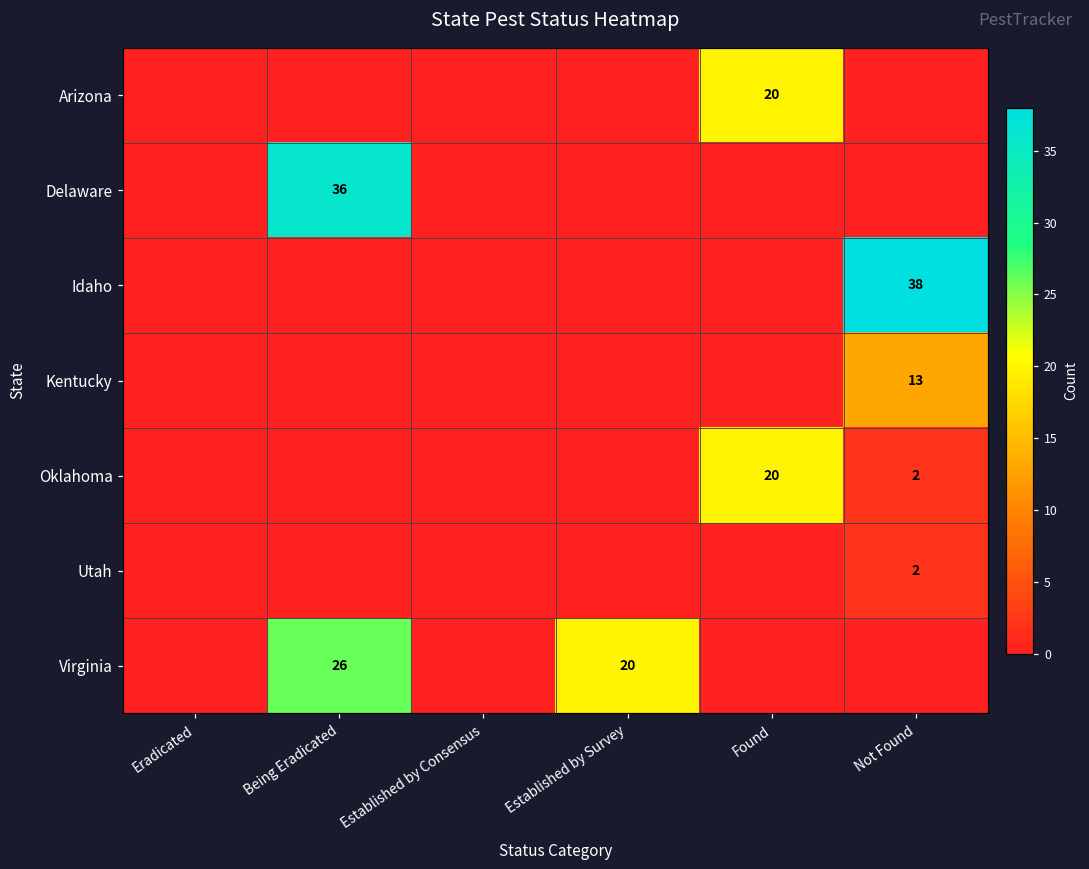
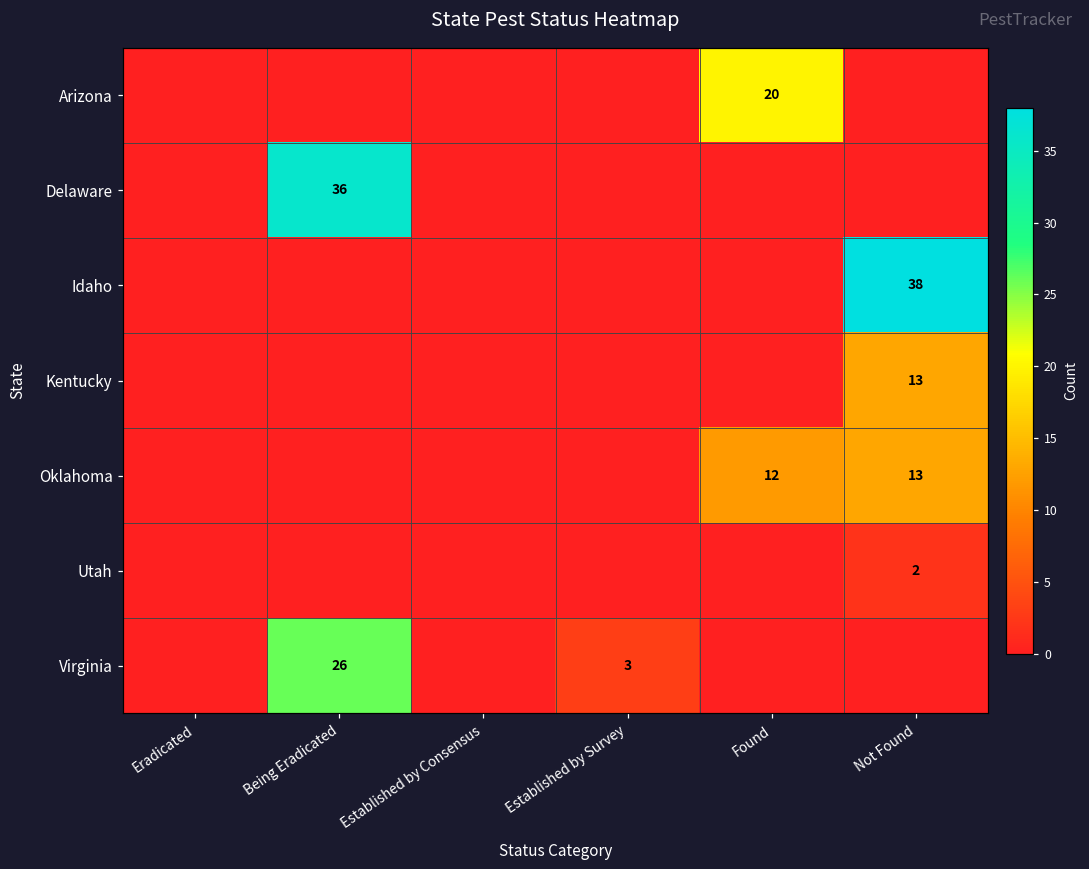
Oklahoma, Found: 20 -> 12
Oklahoma, Not Found: 2 -> 13
Virginia, Established by Survey: 20 -> 3
